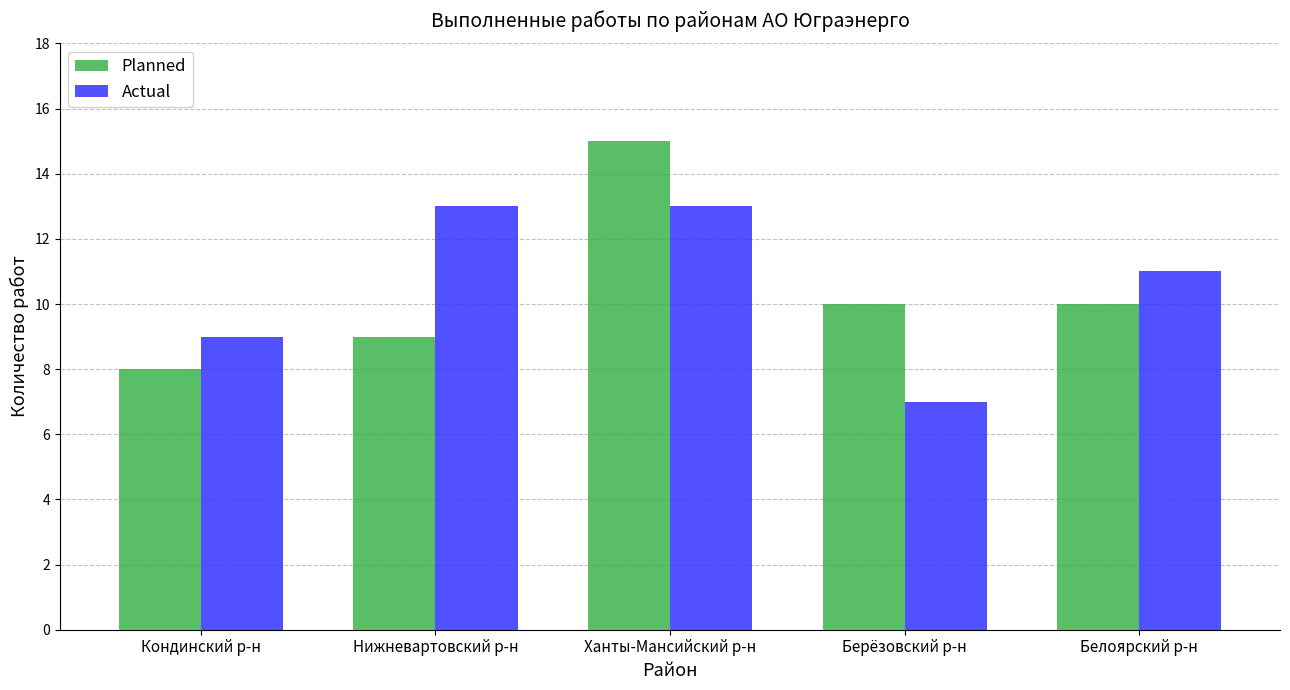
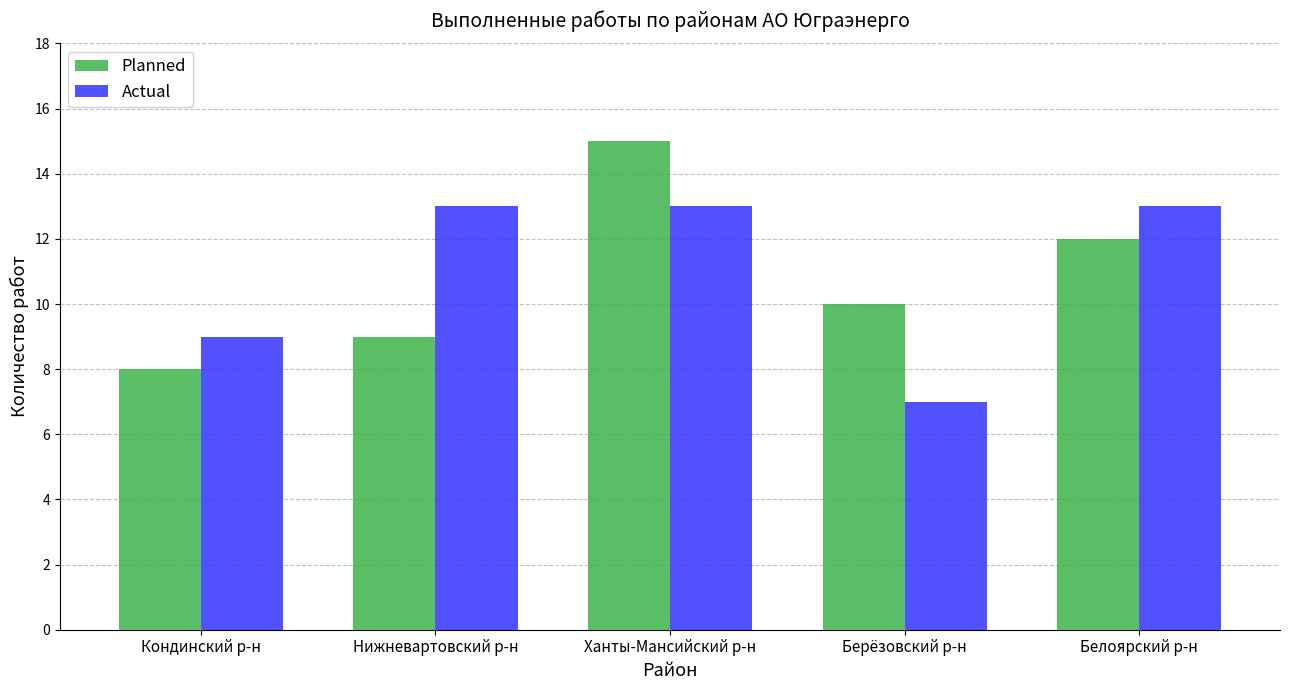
Planned, Белоярский р-н: 10 -> 12
Actual, Белоярский р-н: 11 -> 13
